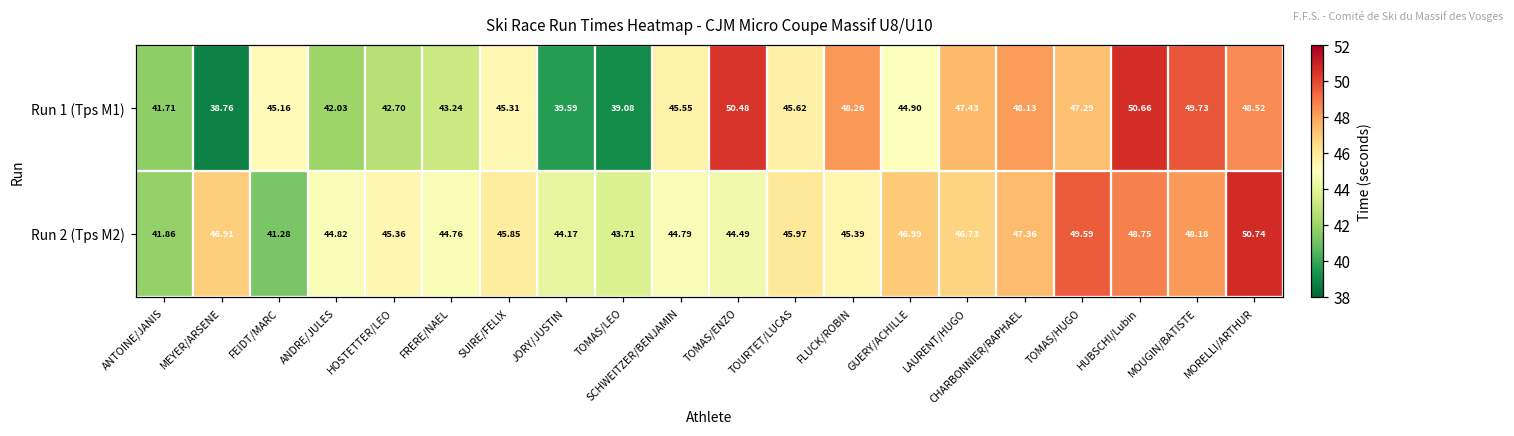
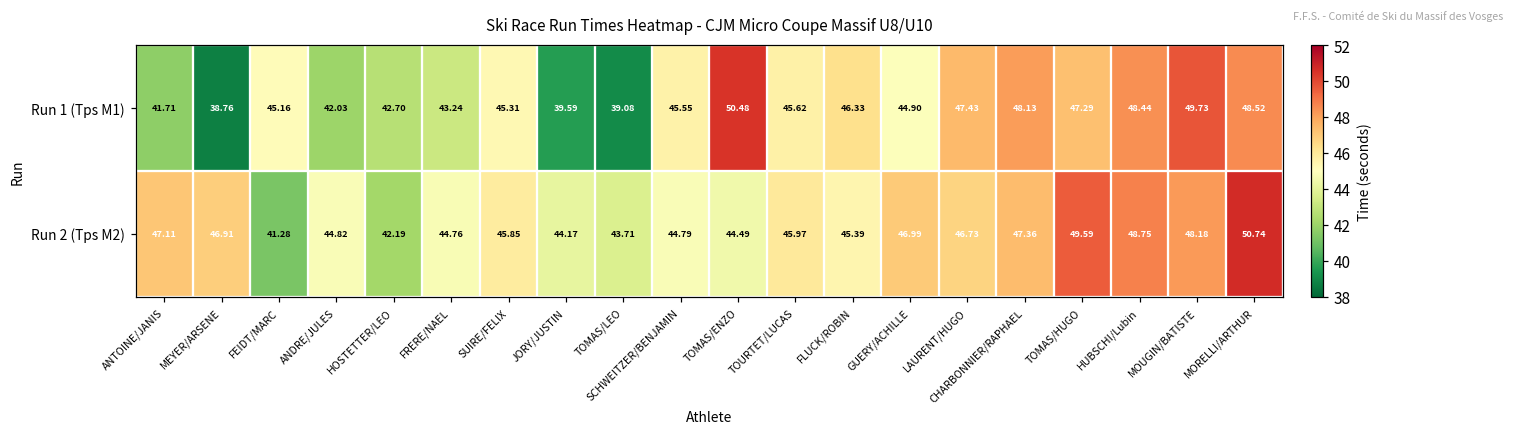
Run 1 (Tps M1), FLUCK/ROBIN: 48.26 -> 46.33
Run 1 (Tps M1), HUBSCHI/Lubin: 50.66 -> 48.44
Run 2 (Tps M2), ANTOINE/JANIS: 41.86 -> 47.11
Run 2 (Tps M2), HOSTETTER/LEO: 45.36 -> 42.19
